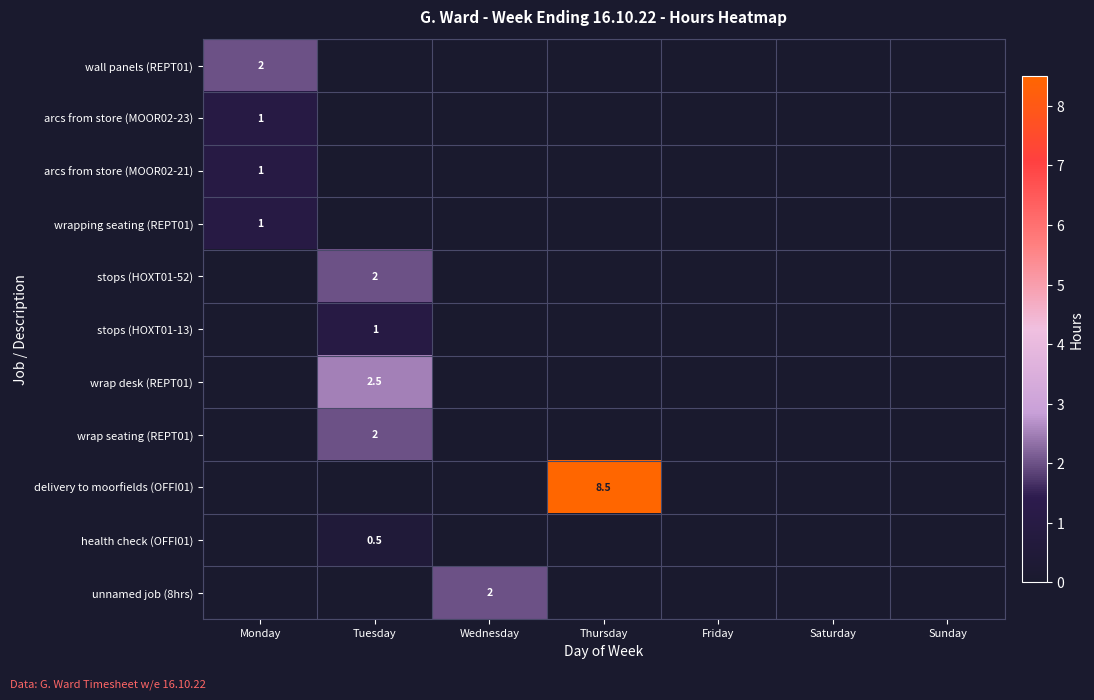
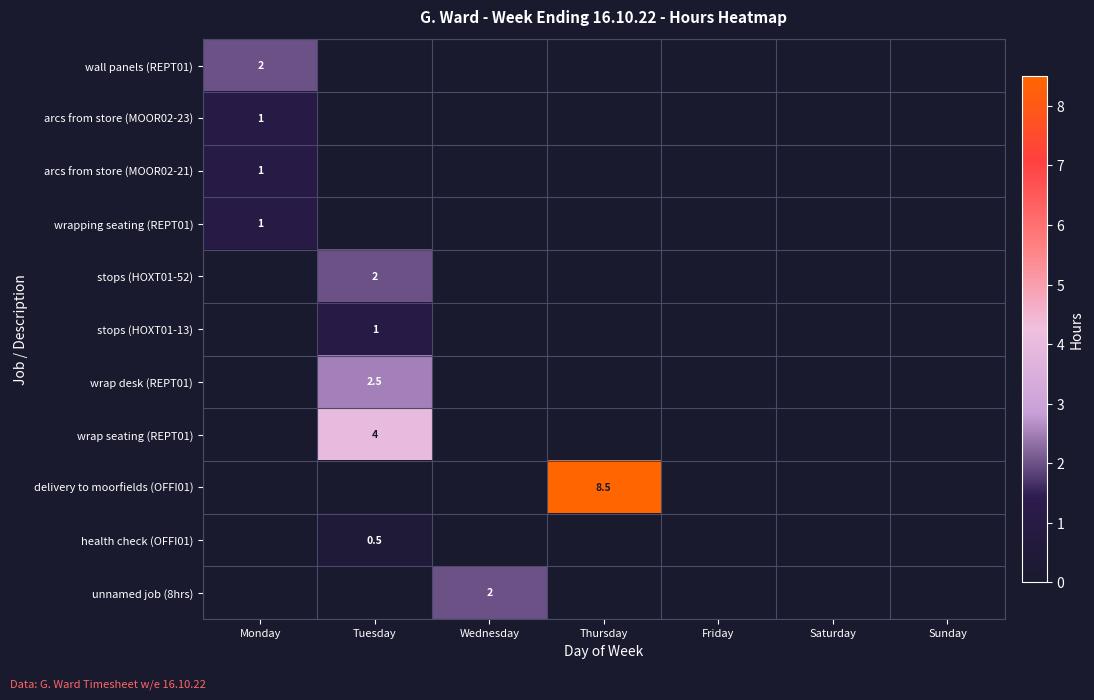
wrap seating (REPT01), Tuesday: 2 -> 4
